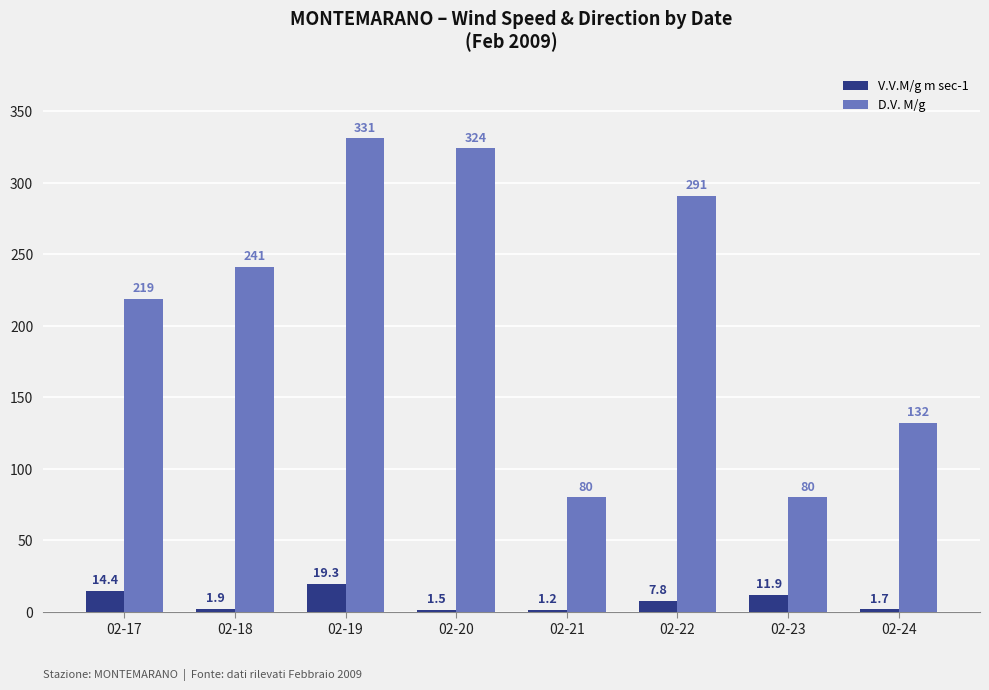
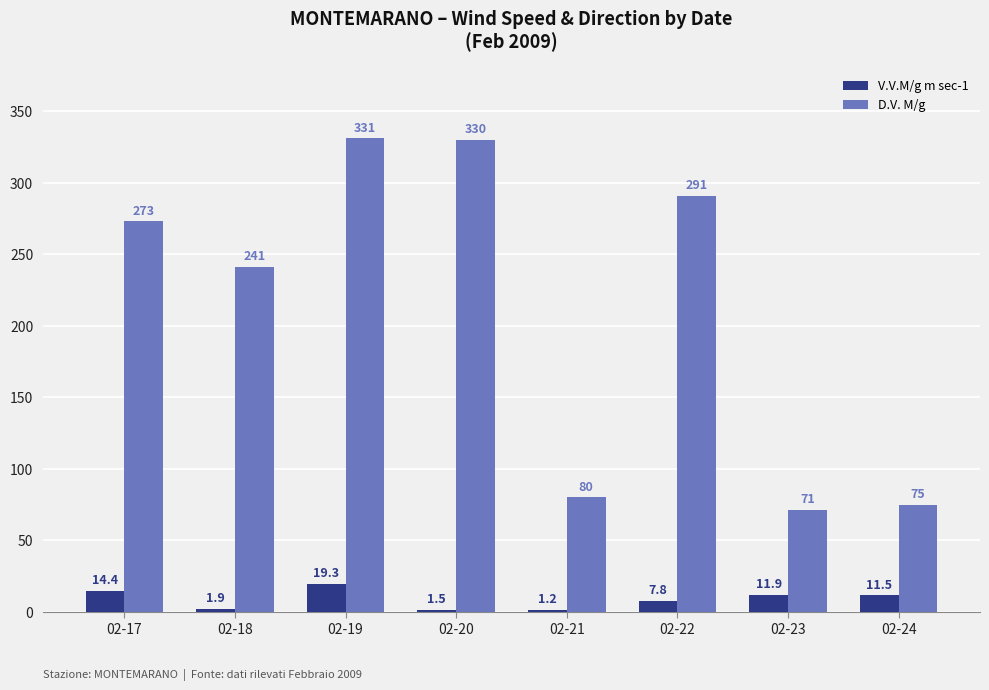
D.V. M/g, 02-17: 219 -> 273
D.V. M/g, 02-20: 324 -> 330
D.V. M/g, 02-23: 80 -> 71
V.V.M/g m sec-1, 02-24: 1.7 -> 11.5
D.V. M/g, 02-24: 132 -> 75
